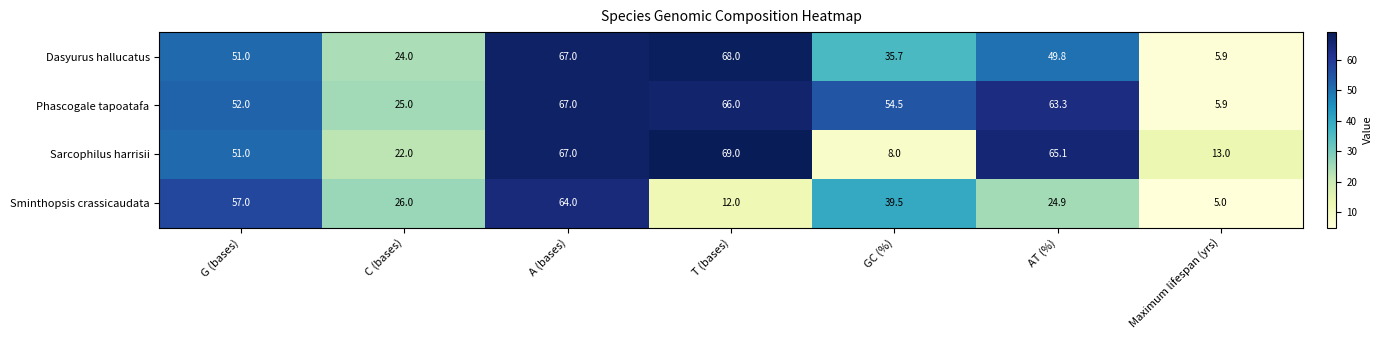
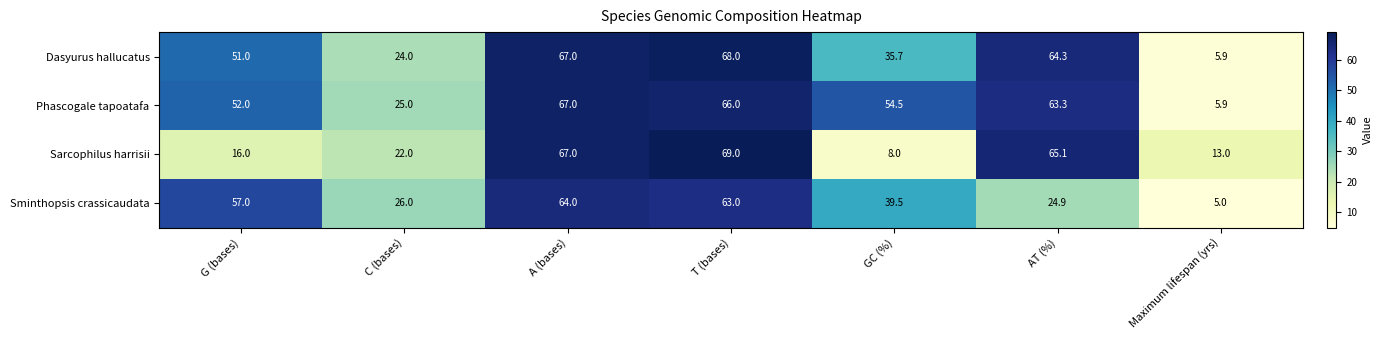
Dasyurus hallucatus, AT (%): 49.8 -> 64.3
Sarcophilus harrisii, G (bases): 51.0 -> 16.0
Sminthopsis crassicaudata, T (bases): 12.0 -> 63.0
